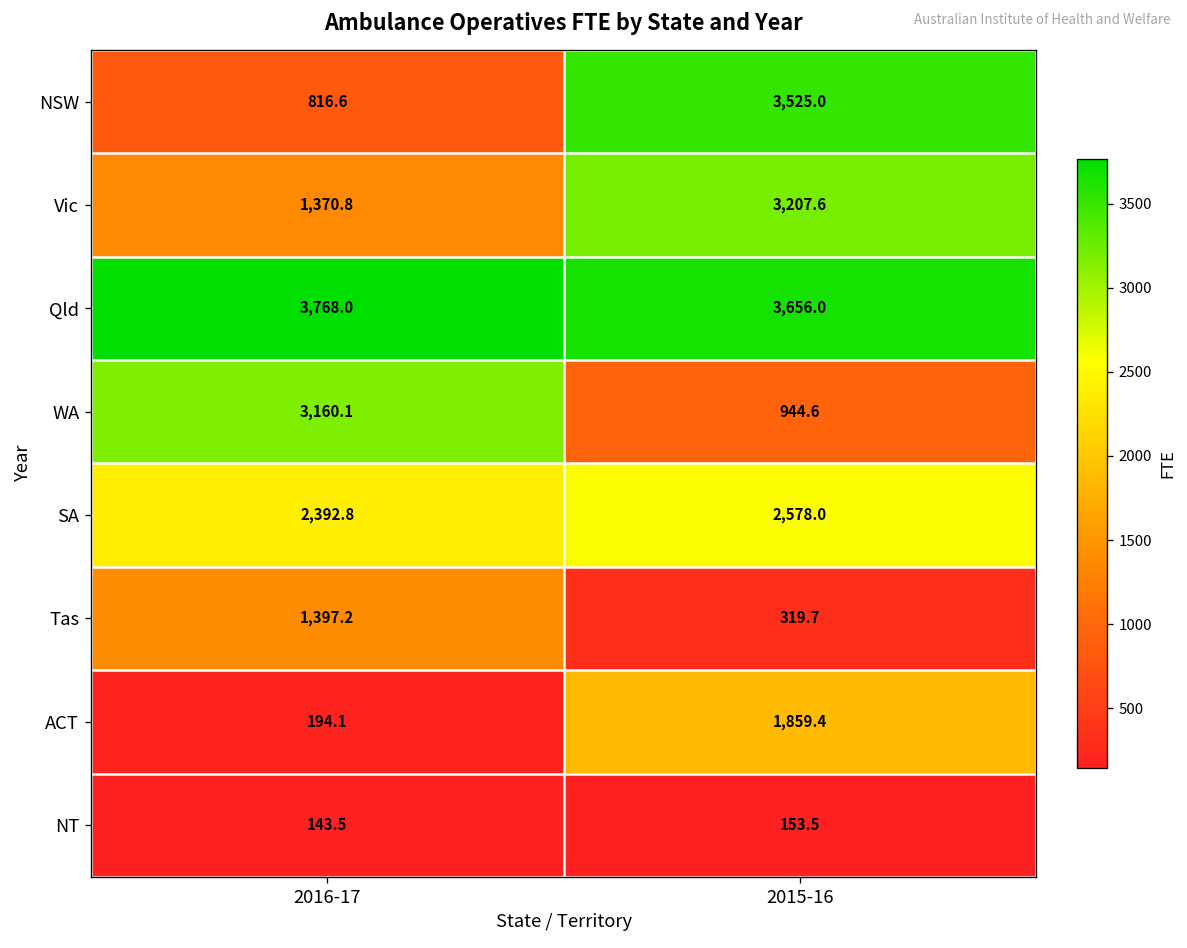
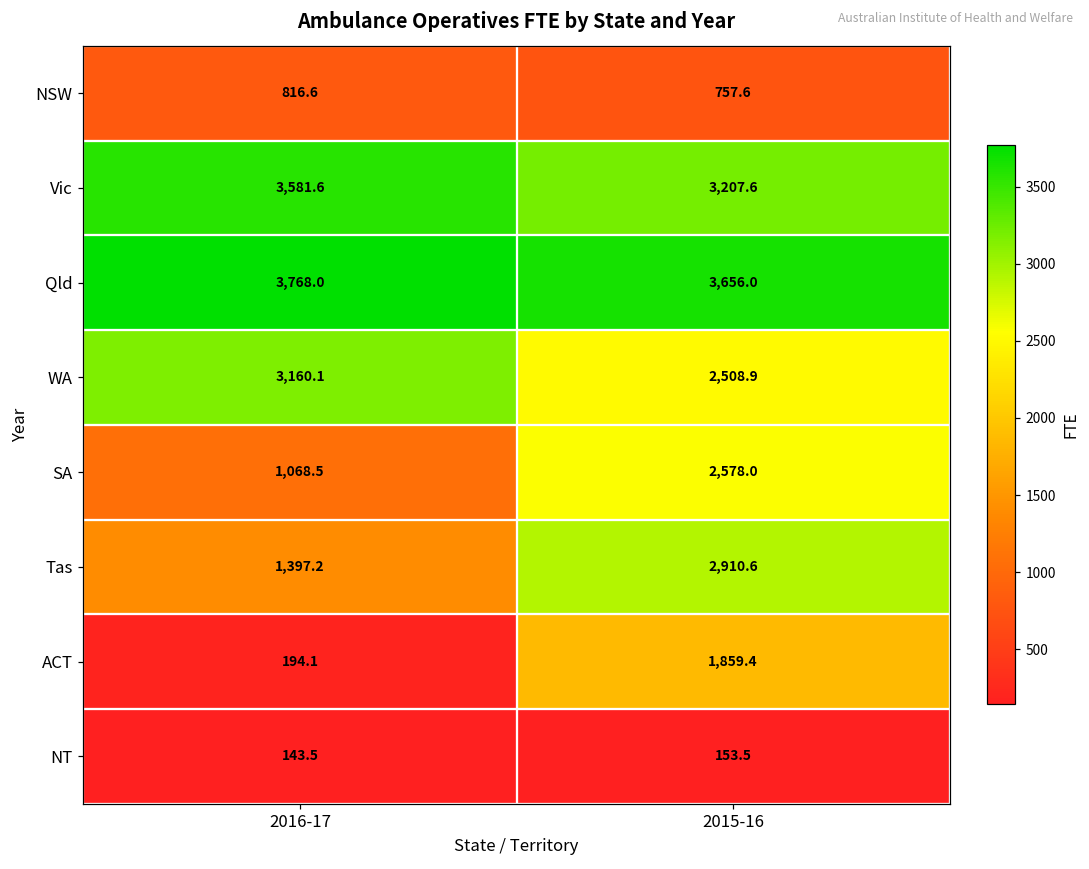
NSW, 2015-16: 3,525.0 -> 757.6
Vic, 2016-17: 1,370.8 -> 3,581.6
WA, 2015-16: 944.6 -> 2,508.9
SA, 2016-17: 2,392.8 -> 1,068.5
Tas, 2015-16: 319.7 -> 2,910.6
